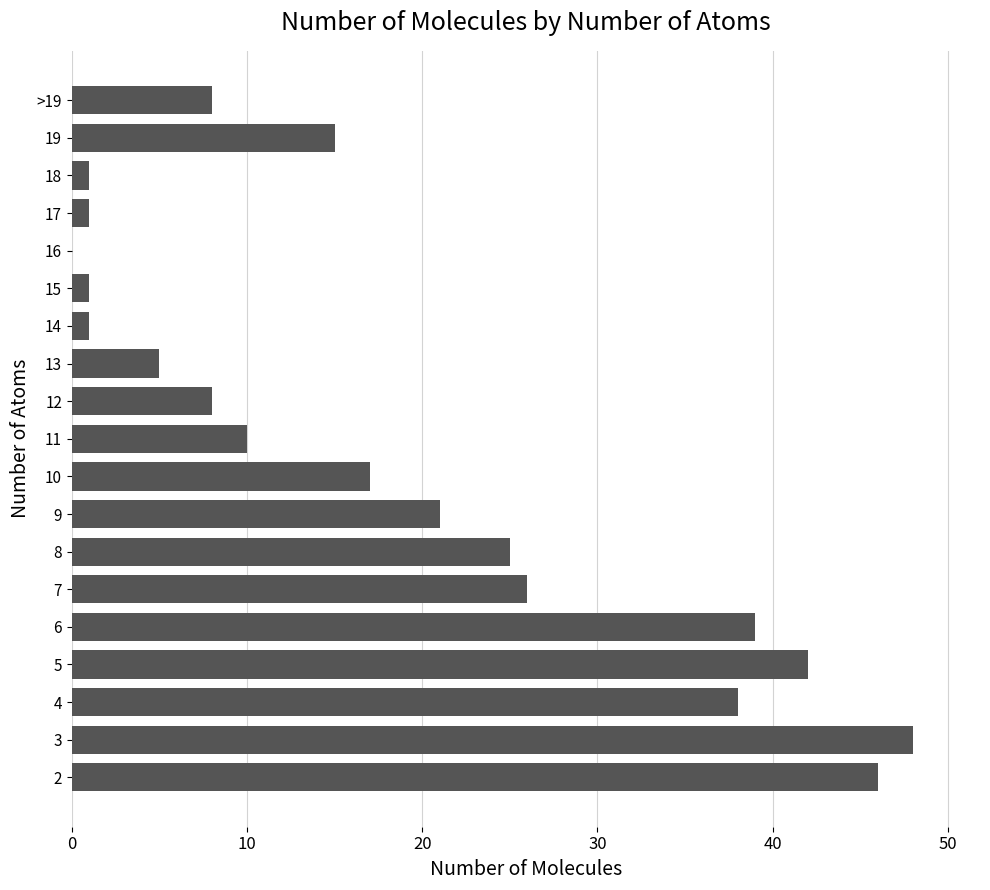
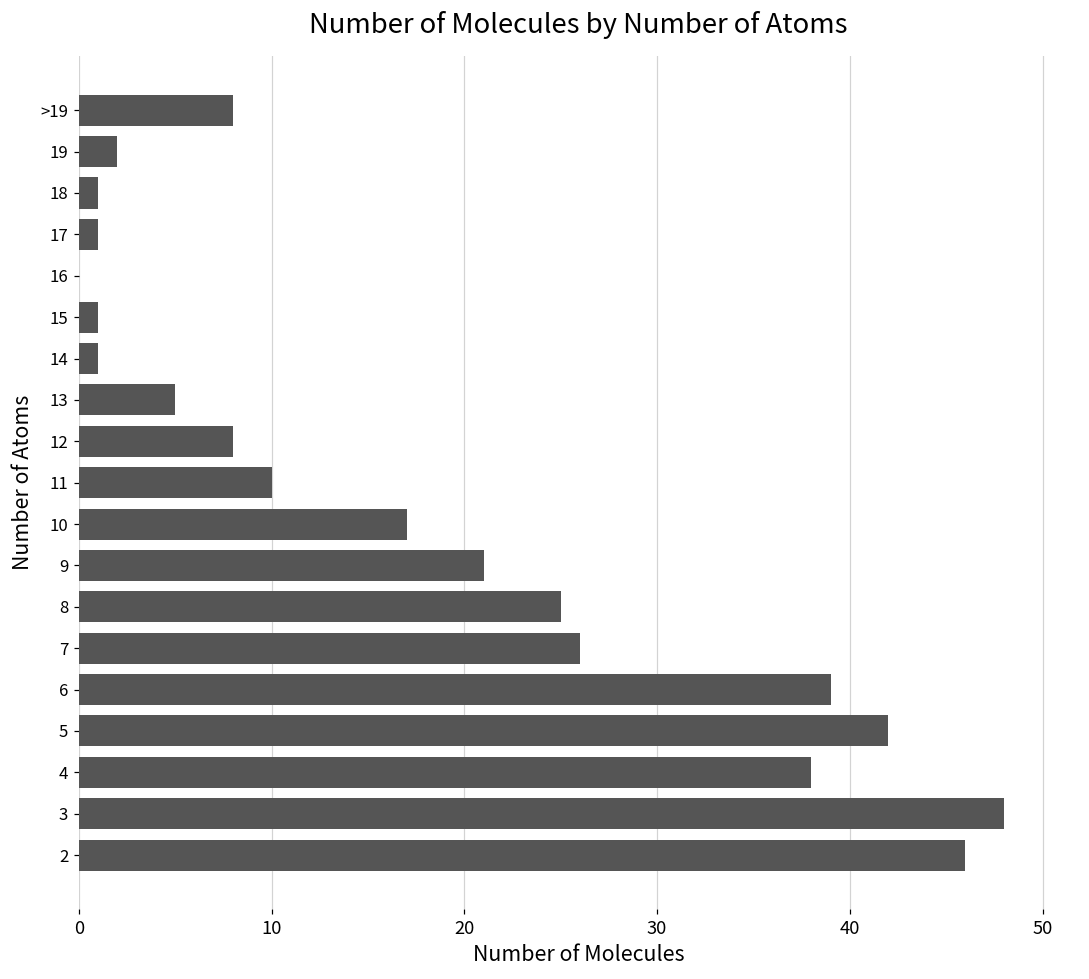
19: 15 -> 2
